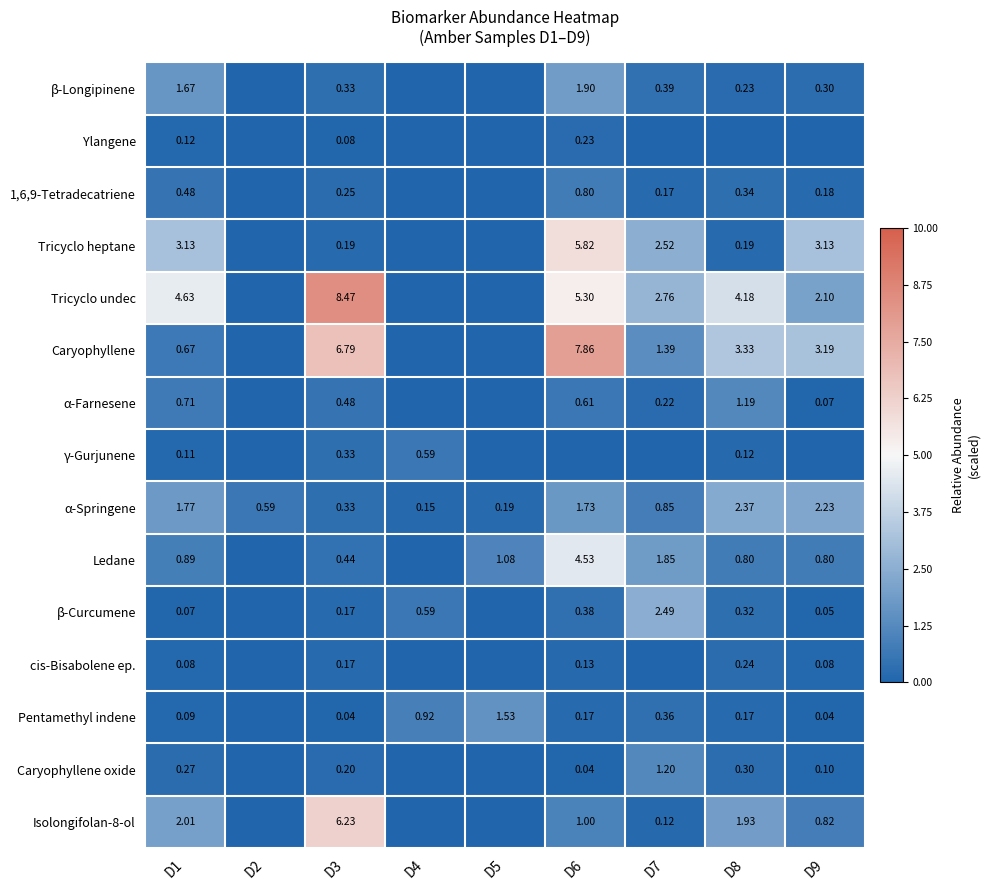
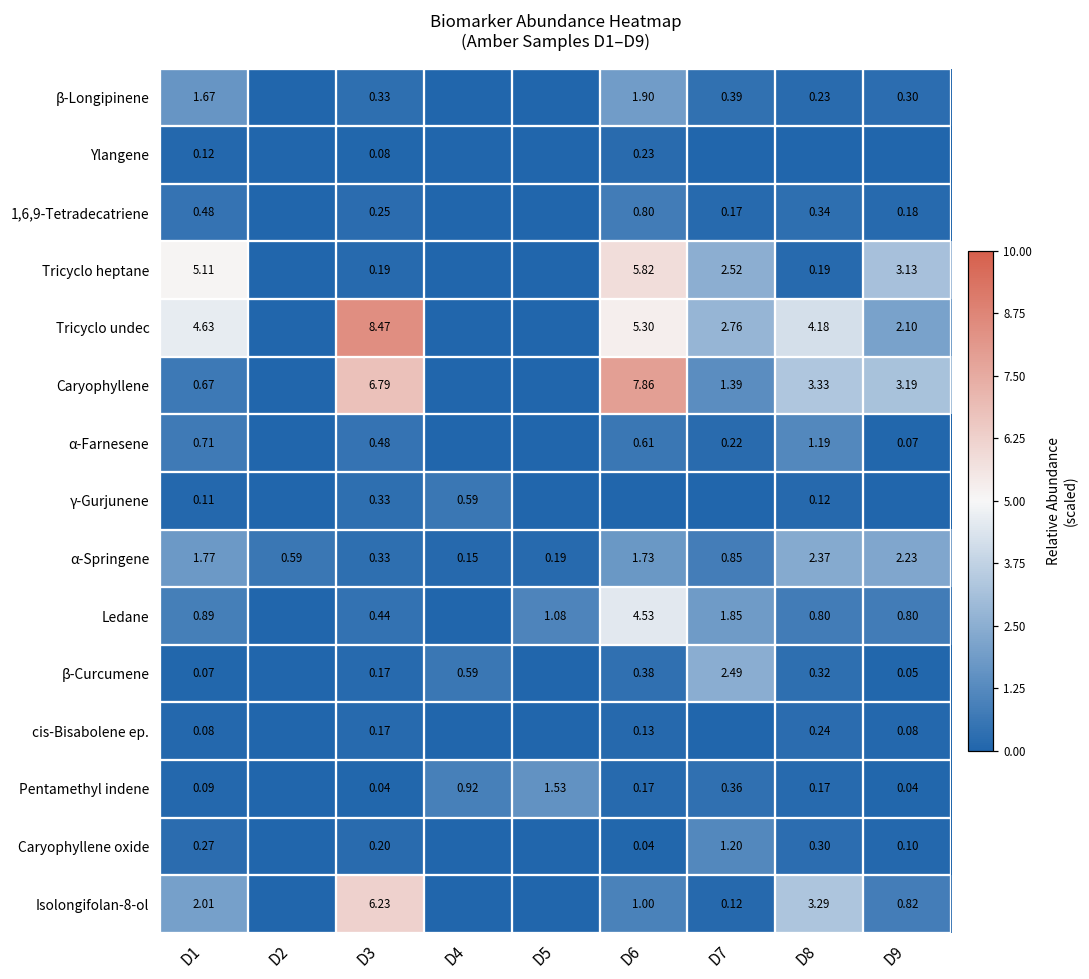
Tricyclo heptane, D1: 3.13 -> 5.11
Isolongifolan-8-ol, D8: 1.93 -> 3.29
